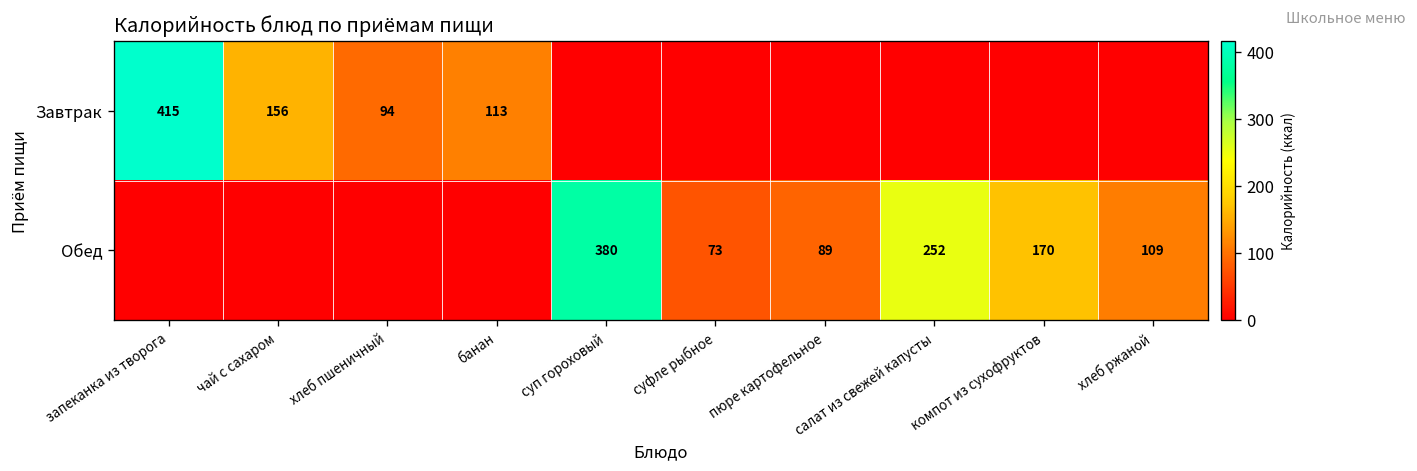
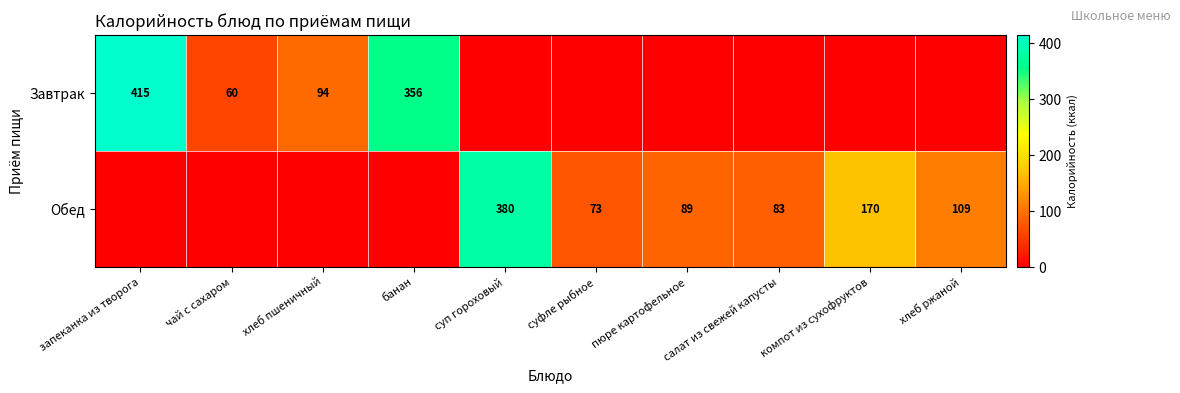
Завтрак, чай с сахаром: 156 -> 60
Завтрак, банан: 113 -> 356
Обед, салат из свежей капусты: 252 -> 83
